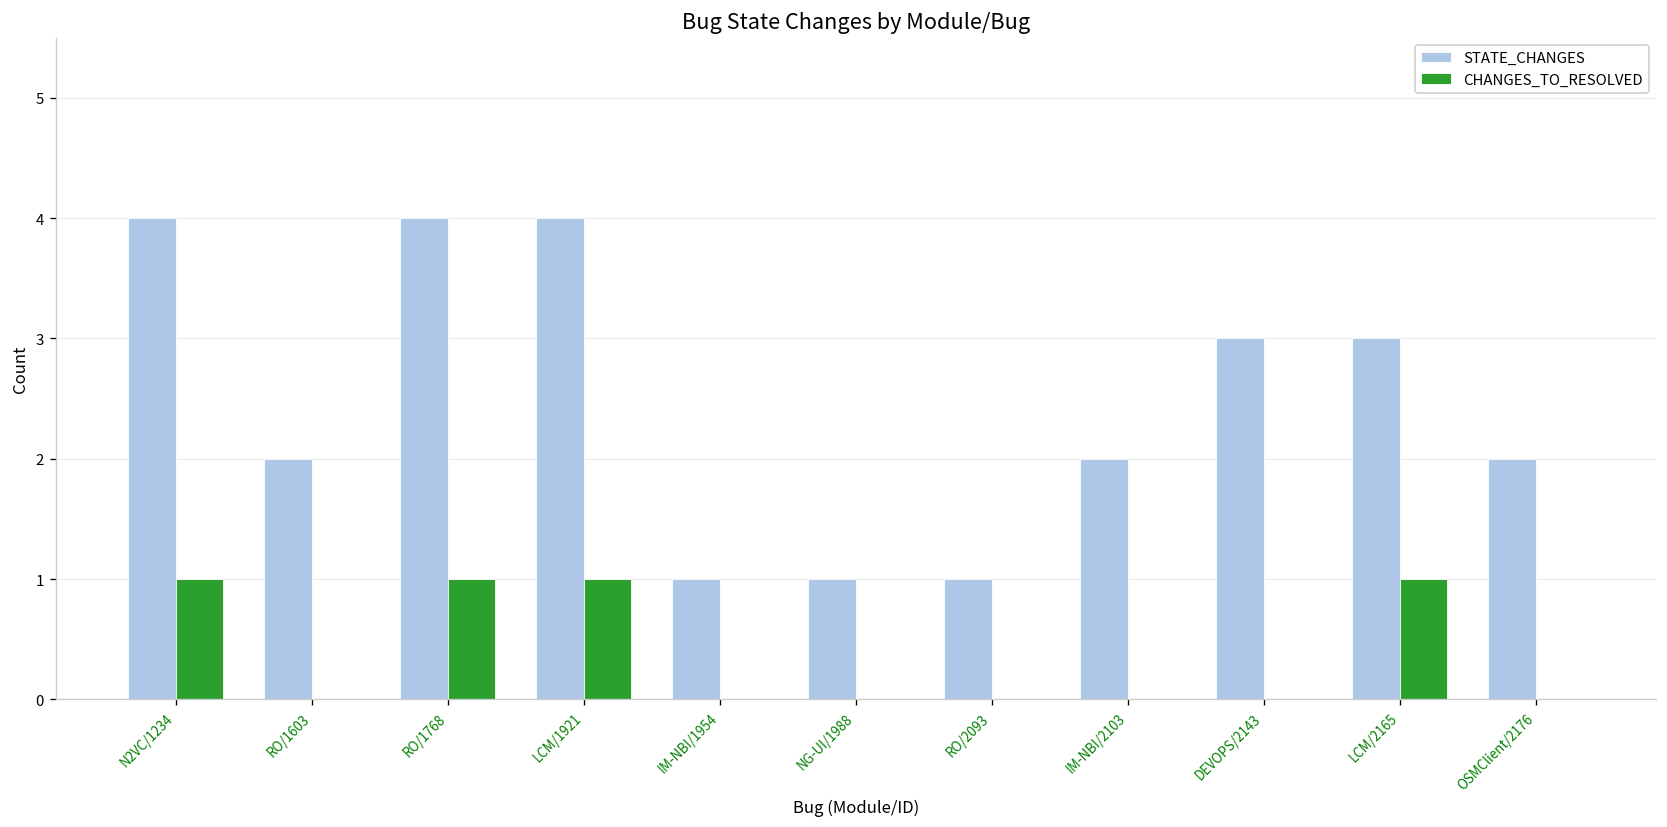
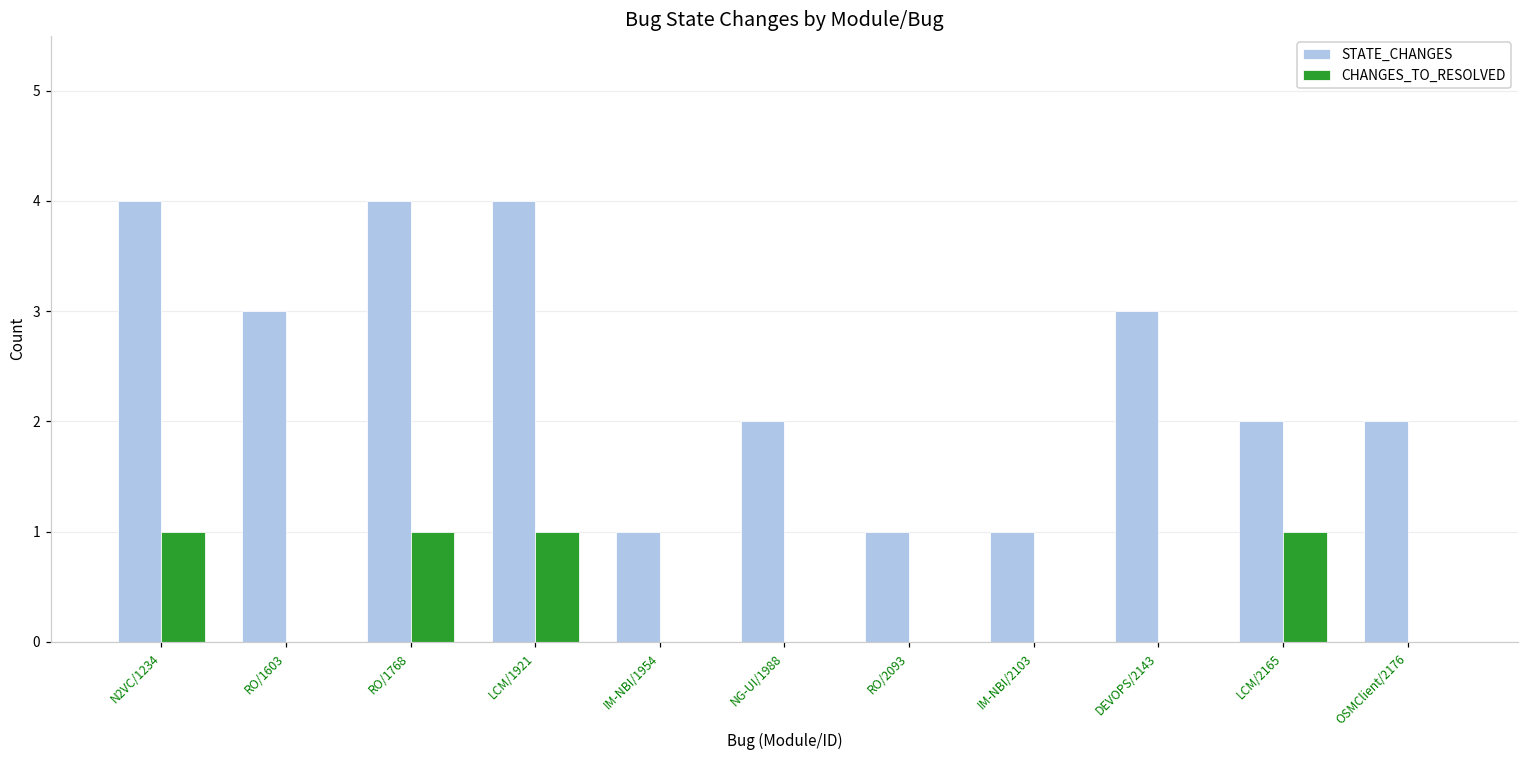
STATE_CHANGES, RO/1603: 2 -> 3
STATE_CHANGES, NG-UI/1988: 1 -> 2
STATE_CHANGES, IM-NBI/2103: 2 -> 1
STATE_CHANGES, LCM/2165: 3 -> 2
